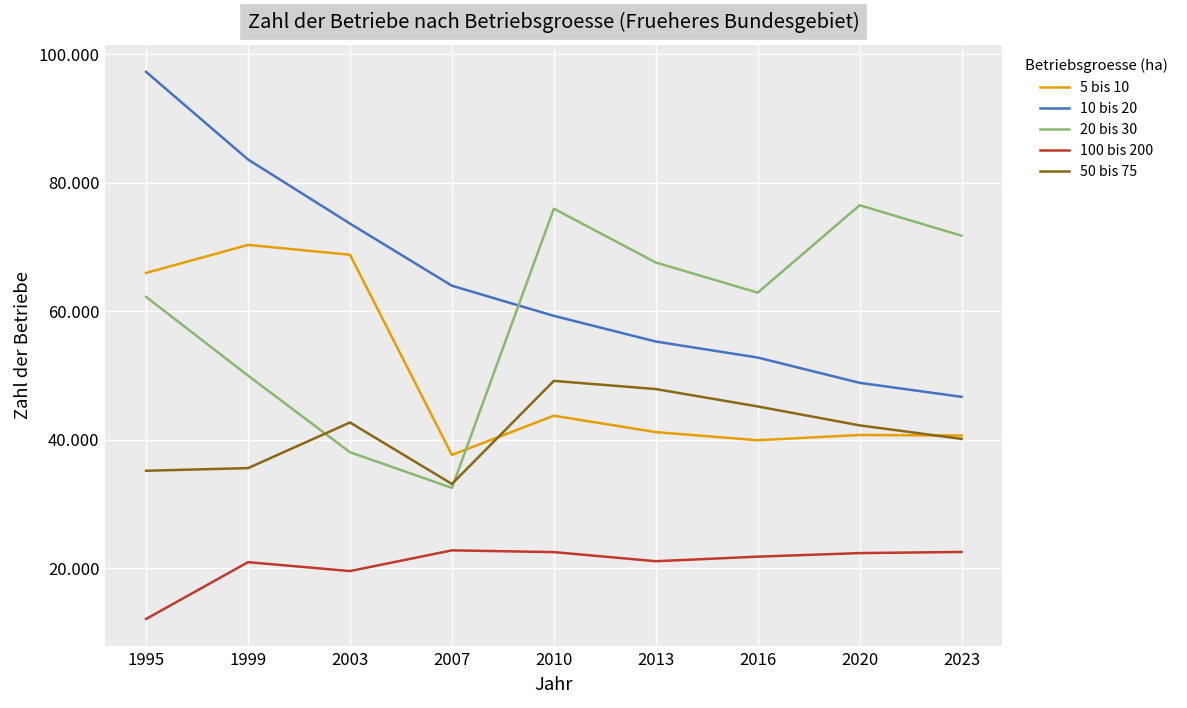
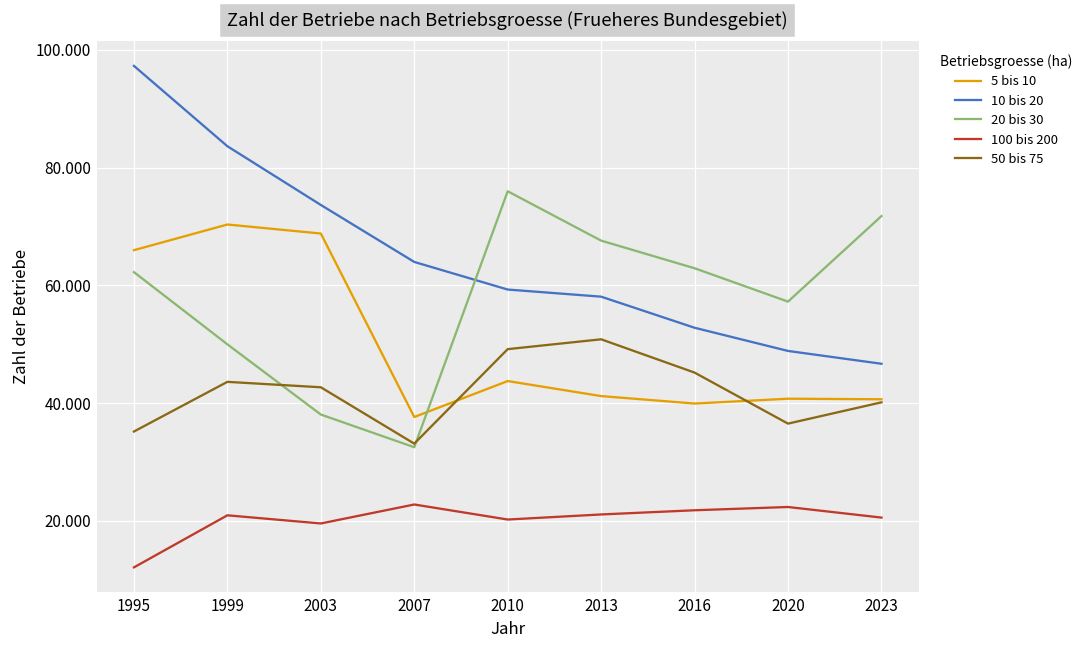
50 bis 75, 1999: 36 -> 44
100 bis 200, 2010: 23 -> 20
10 bis 20, 2013: 55 -> 58
50 bis 75, 2013: 48 -> 51
20 bis 30, 2020: 77 -> 57
50 bis 75, 2020: 42 -> 37
100 bis 200, 2023: 23 -> 21
